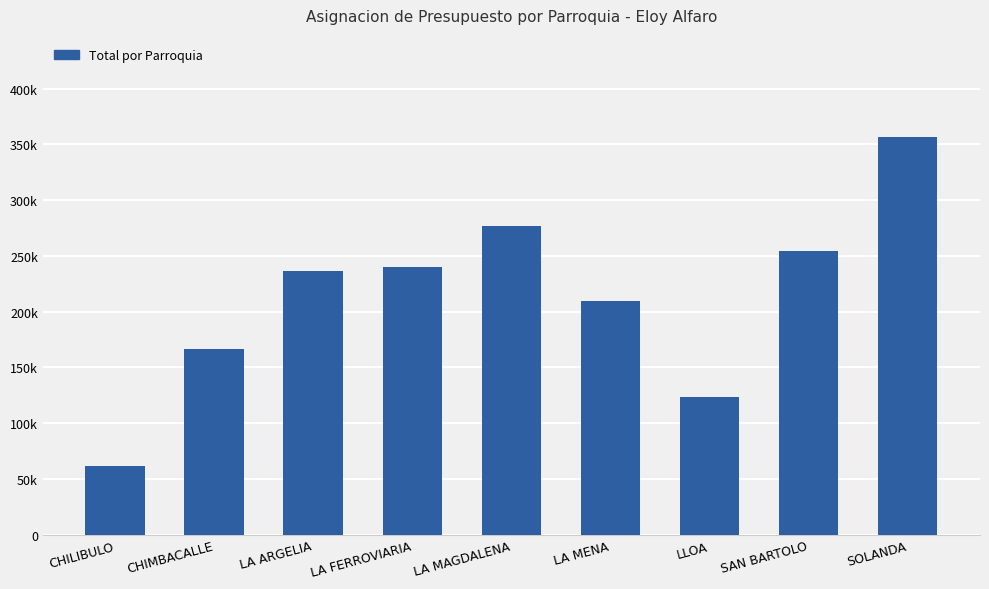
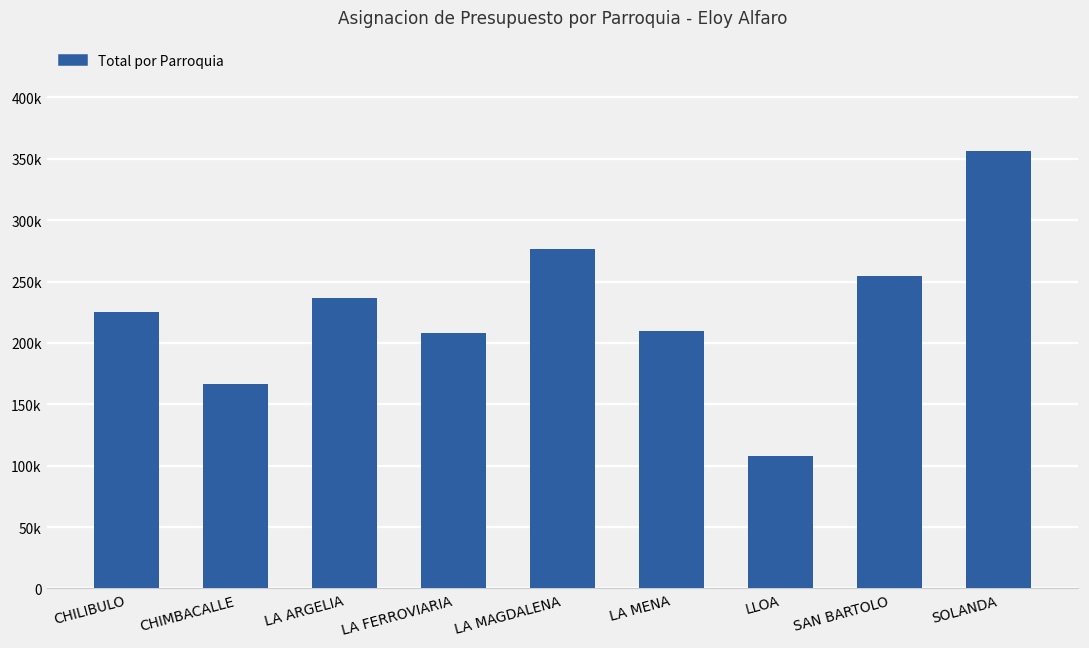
CHILIBULO: 61000 -> 225000
LA FERROVIARIA: 240000 -> 208000
LLOA: 123000 -> 108000
